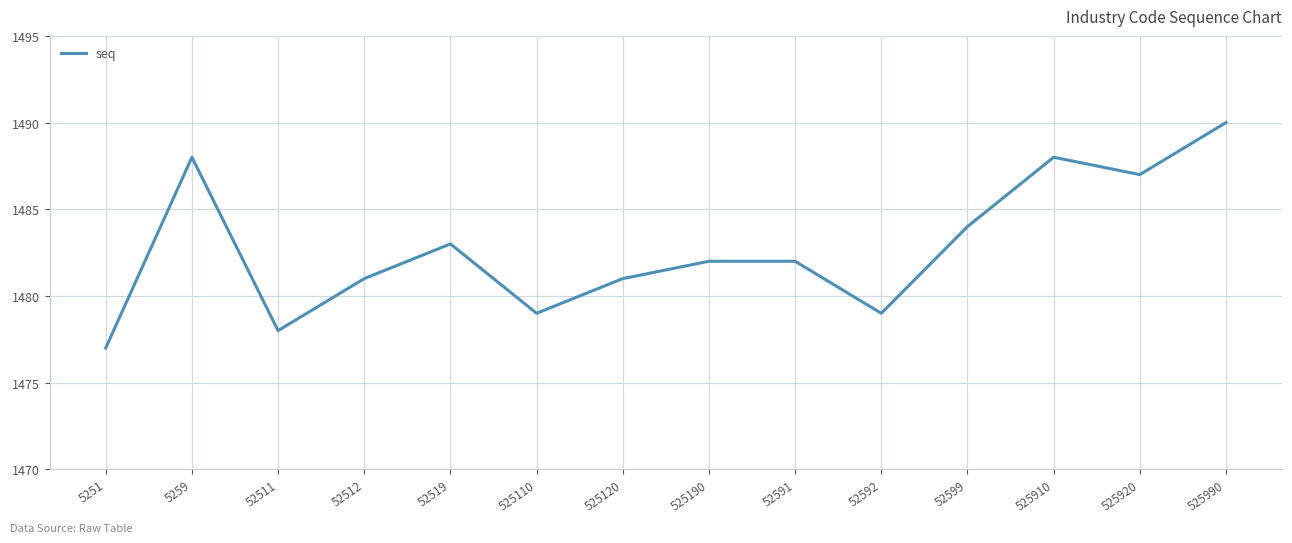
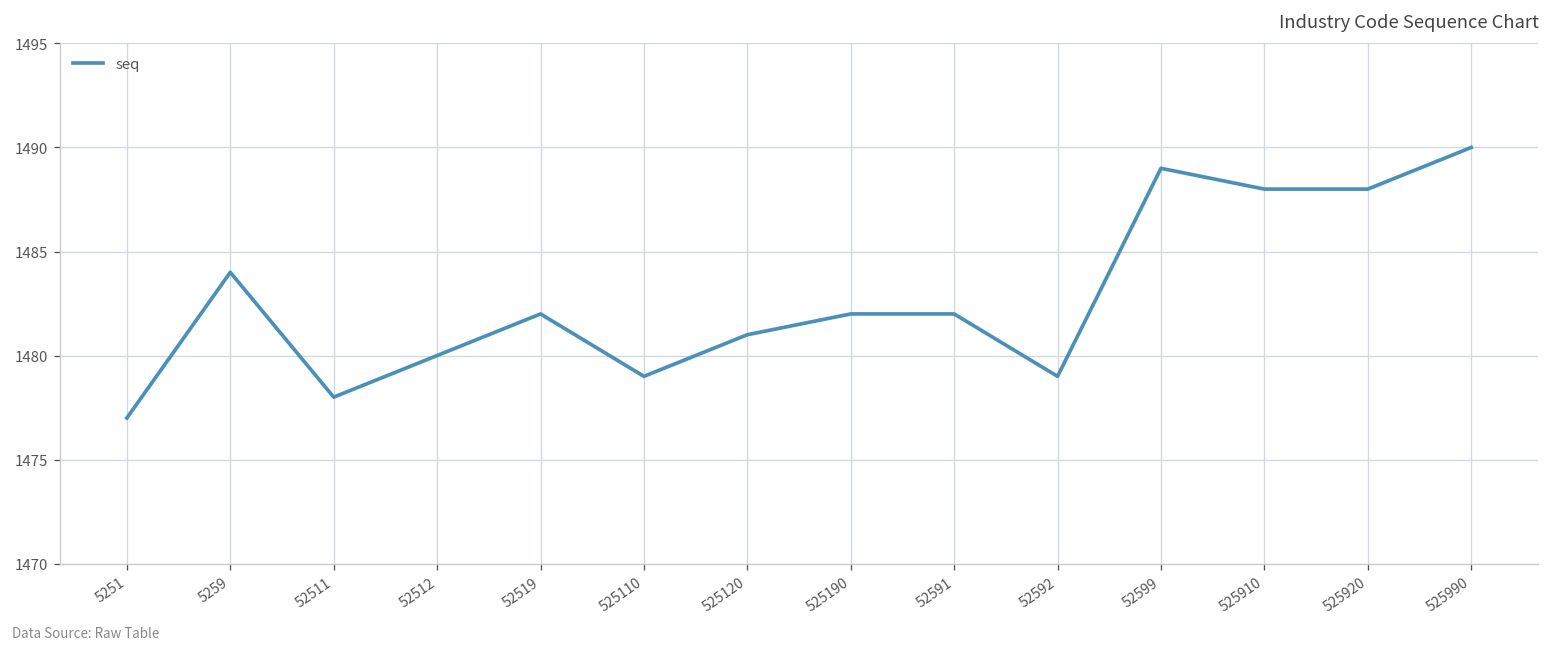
5259: 1488 -> 1484
52512: 1481 -> 1480
52519: 1483 -> 1482
52599: 1484 -> 1489
525920: 1487 -> 1488
